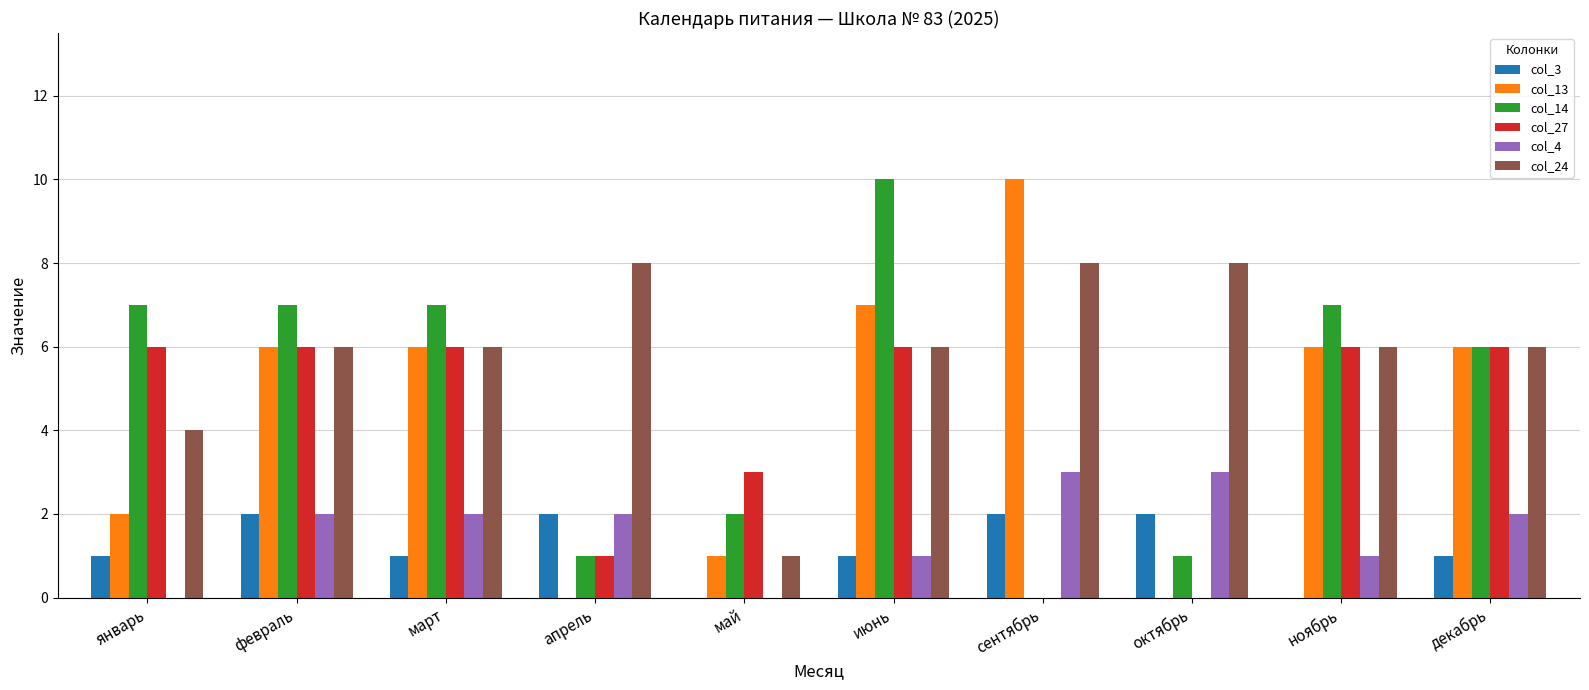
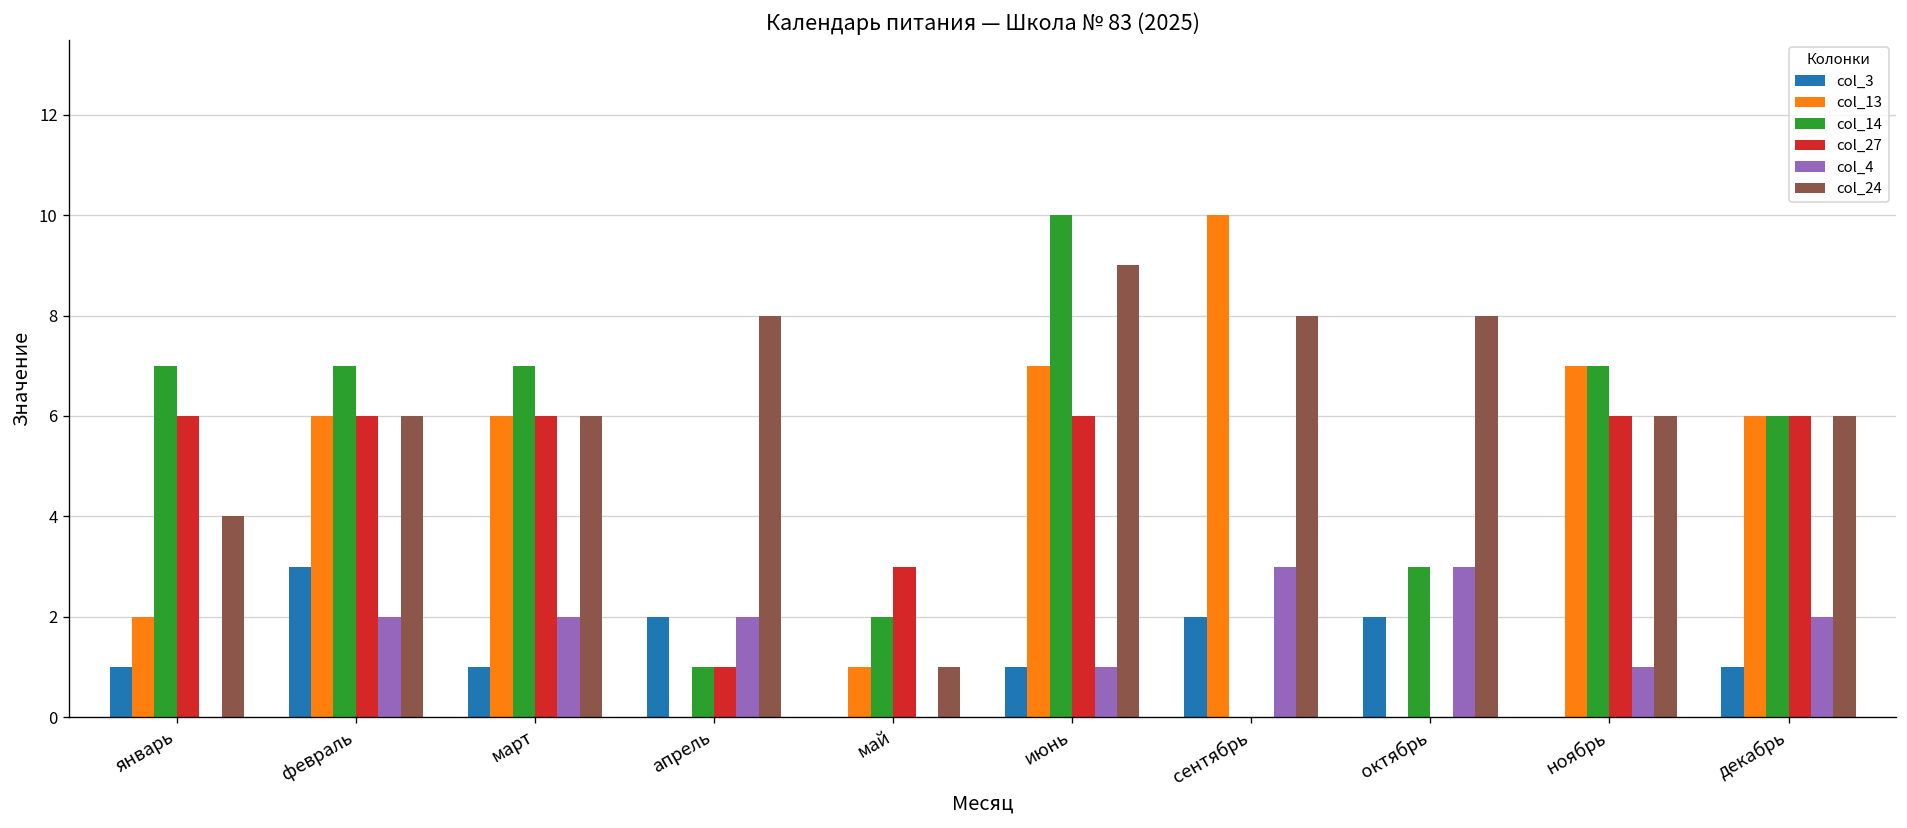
col_3, февраль: 2 -> 3
col_24, июнь: 6 -> 9
col_14, октябрь: 1 -> 3
col_13, ноябрь: 6 -> 7
